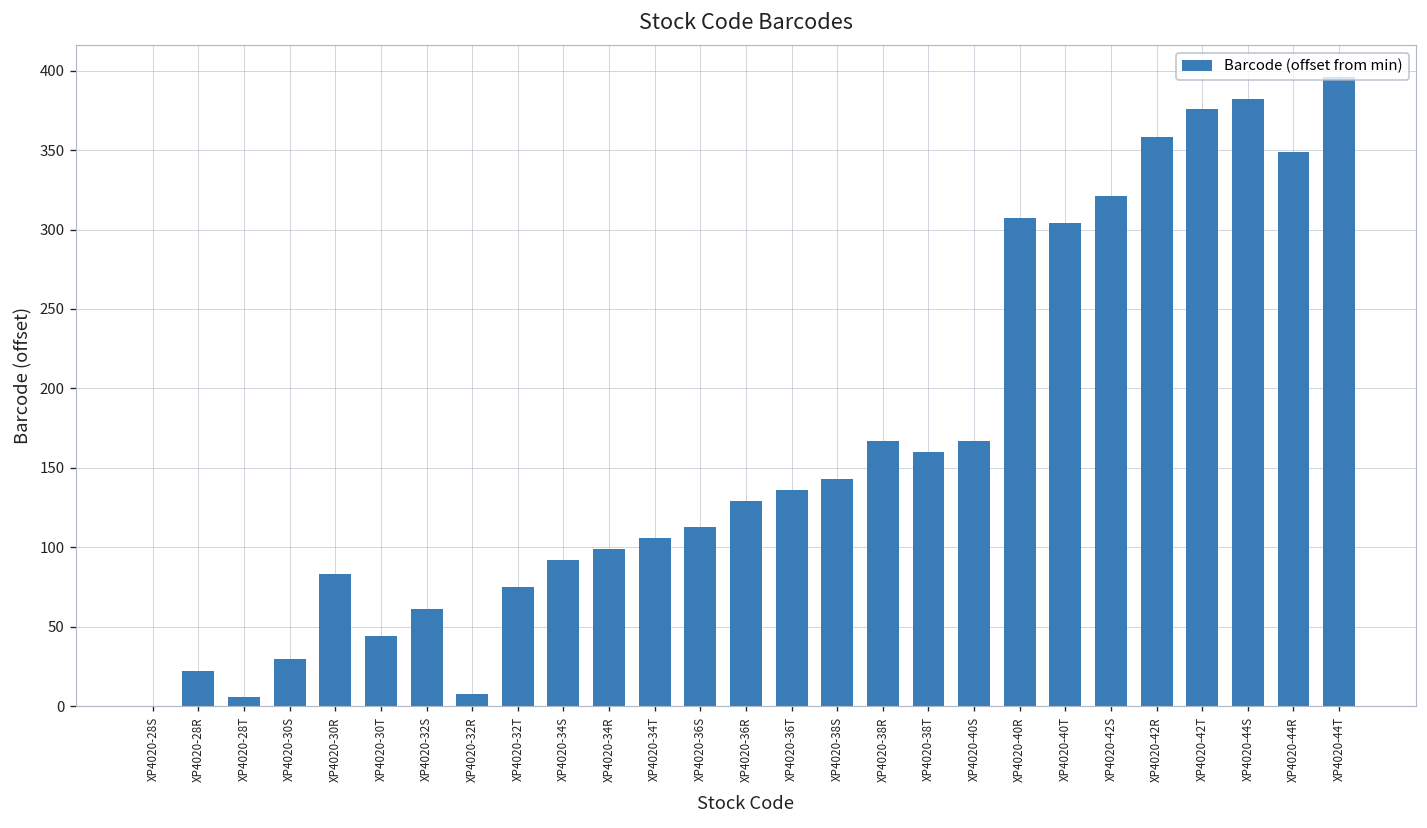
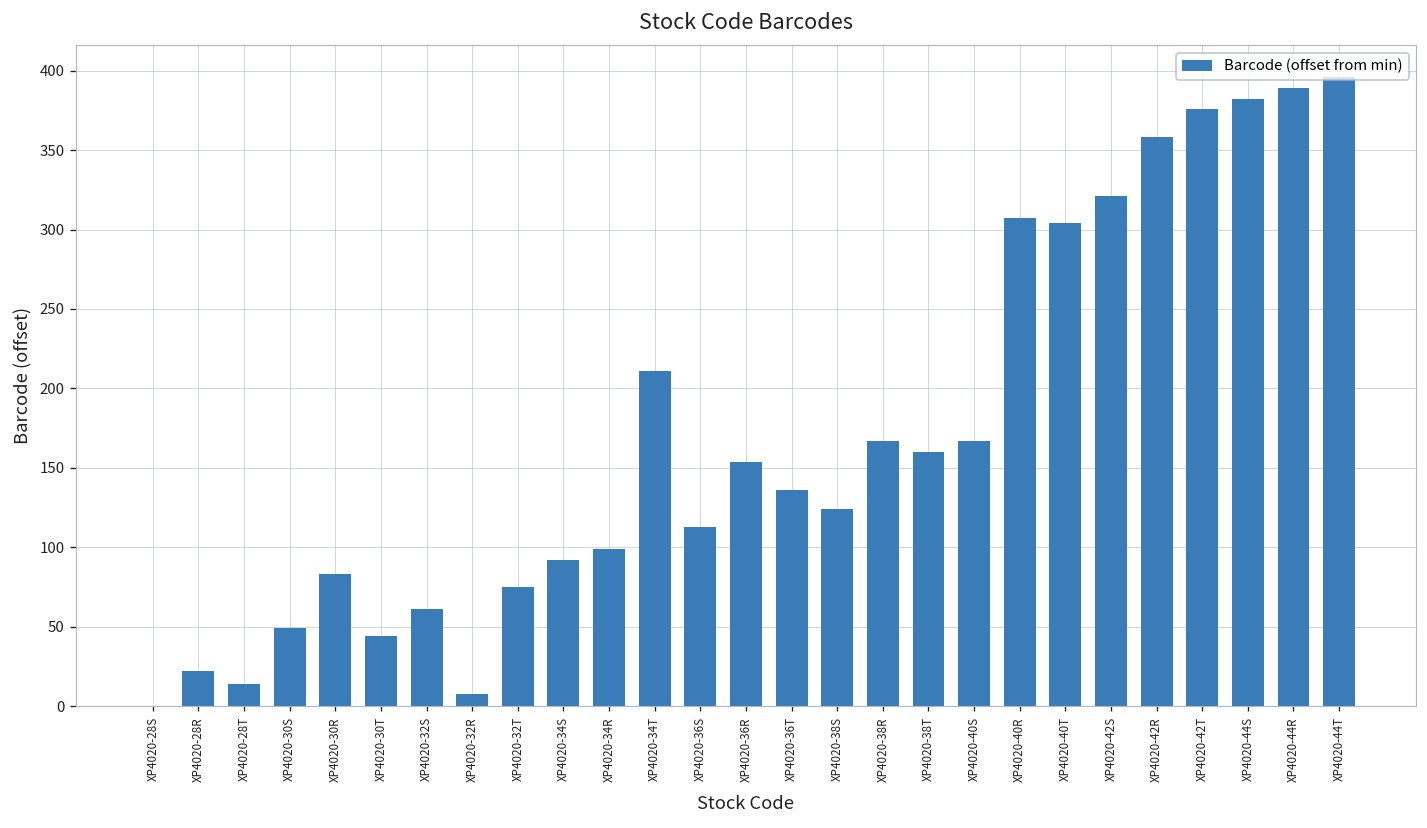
XP4020-28T: 6 -> 14
XP4020-30S: 30 -> 49
XP4020-34T: 106 -> 211
XP4020-36R: 129 -> 154
XP4020-38S: 143 -> 124
XP4020-44R: 349 -> 389
